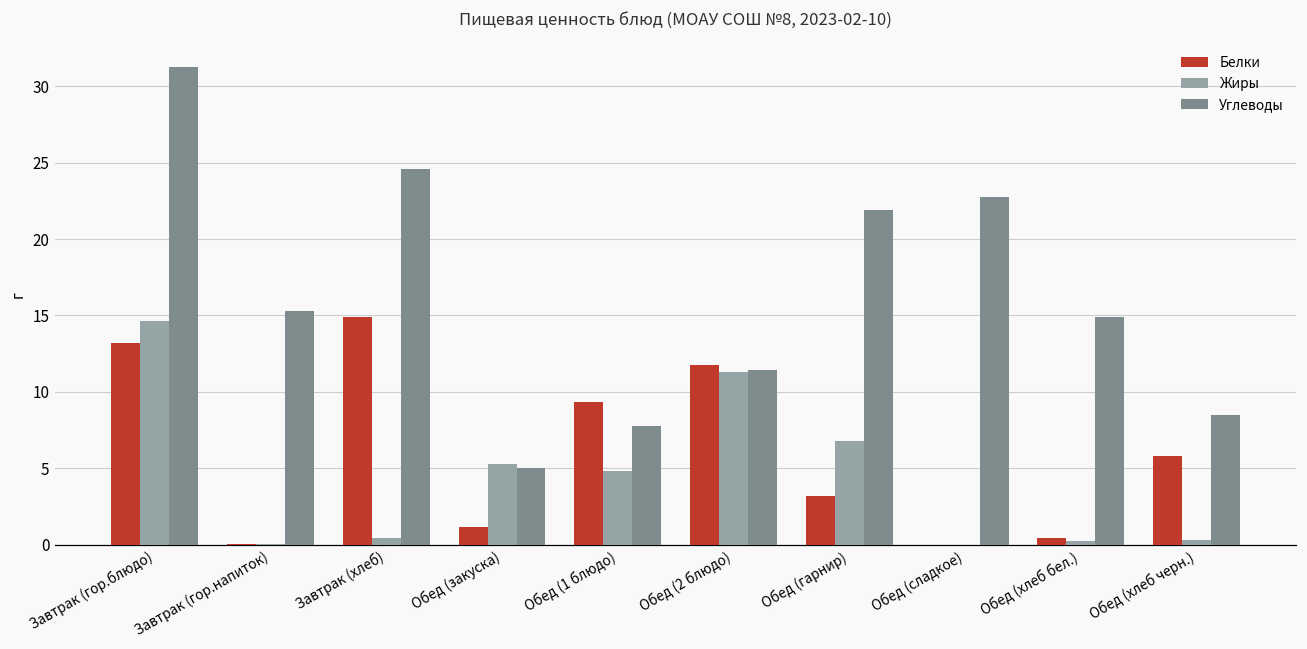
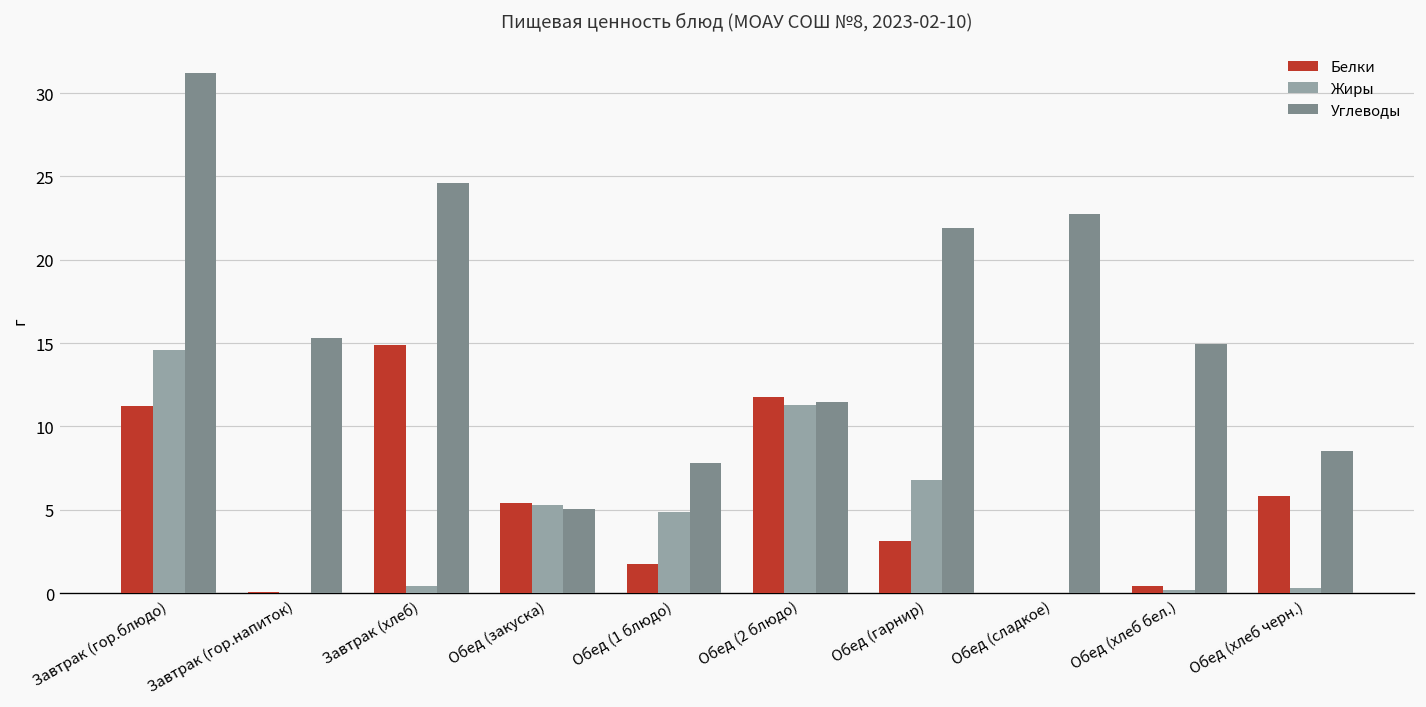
Белки, Завтрак (гор.блюдо): 13.2 -> 11.2
Белки, Обед (закуска): 1.2 -> 5.4
Белки, Обед (1 блюдо): 9.4 -> 1.8
